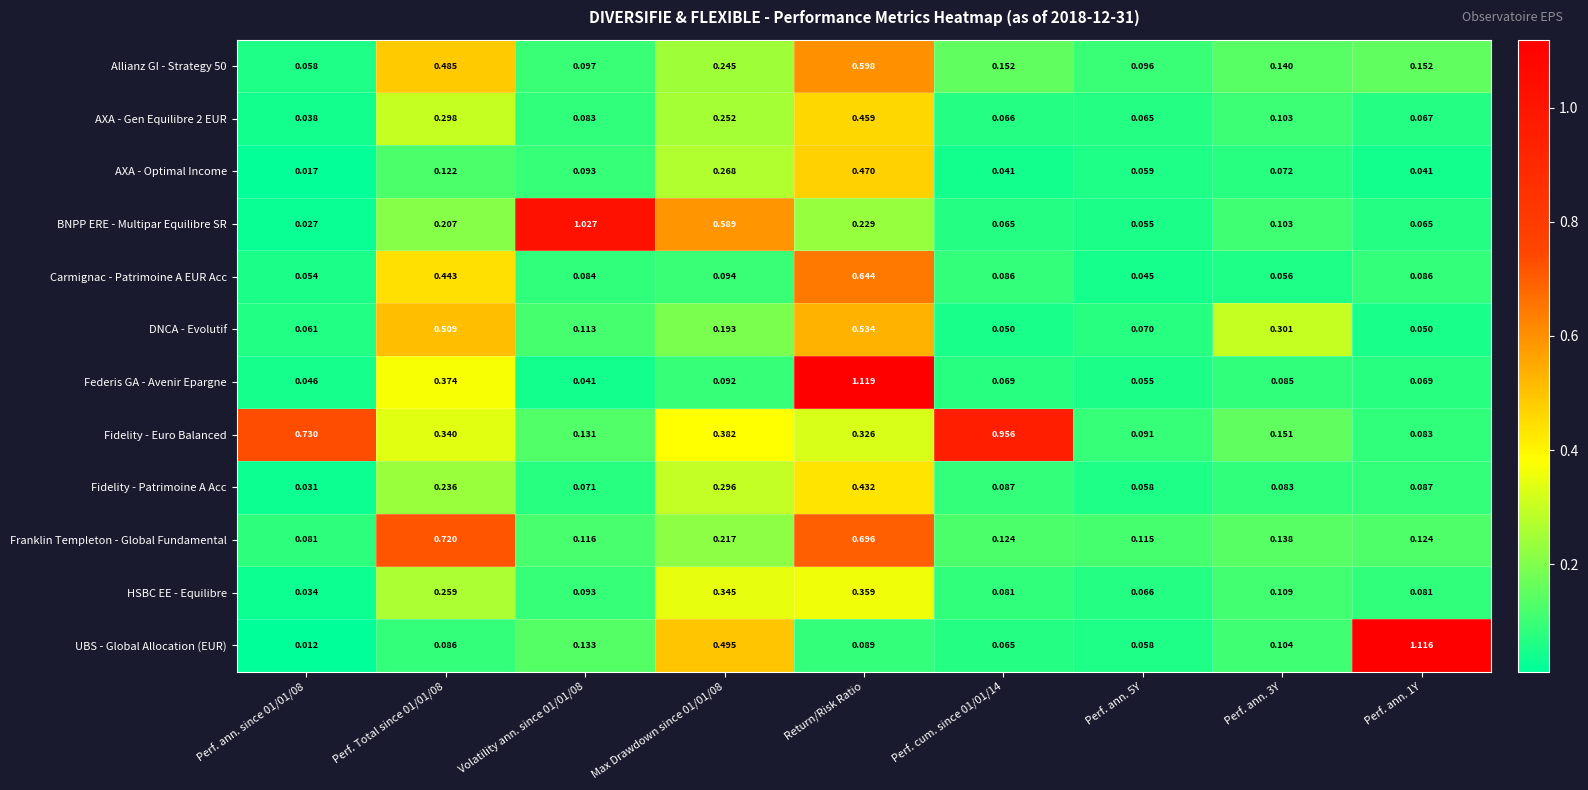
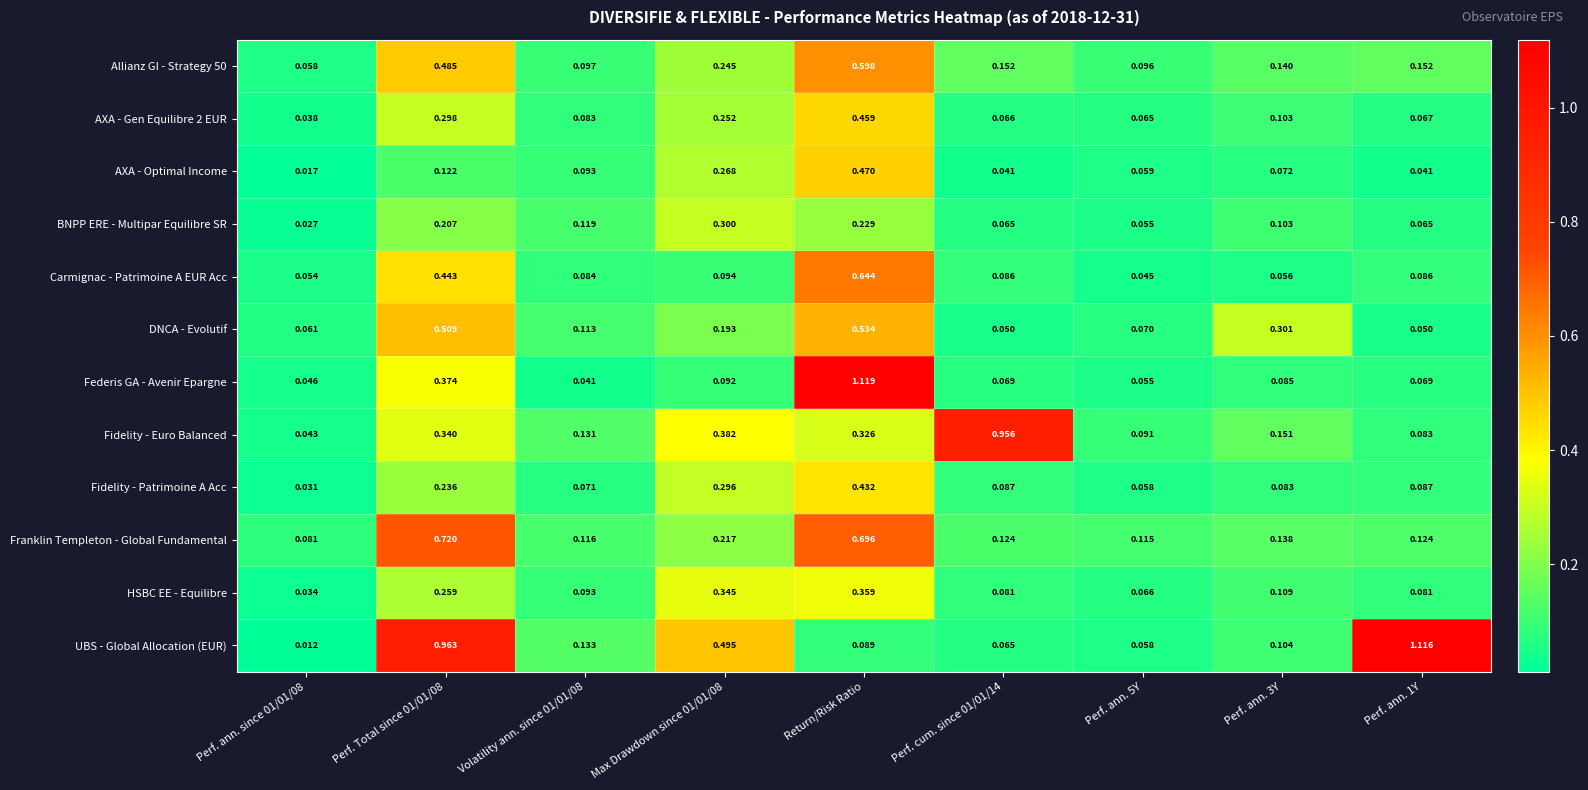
BNPP ERE - Multipar Equilibre SR, Volatility ann. since 01/01/08: 1.027 -> 0.119
BNPP ERE - Multipar Equilibre SR, Max Drawdown since 01/01/08: 0.589 -> 0.300
Fidelity - Euro Balanced, Perf. ann. since 01/01/08: 0.730 -> 0.043
UBS - Global Allocation (EUR), Perf. Total since 01/01/08: 0.086 -> 0.963
